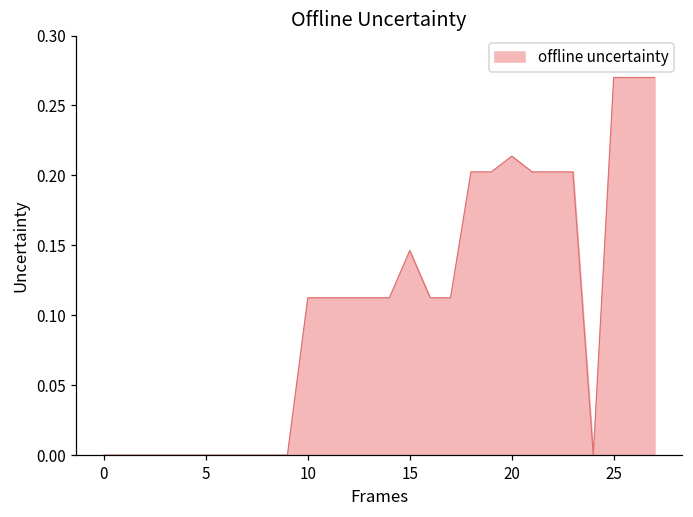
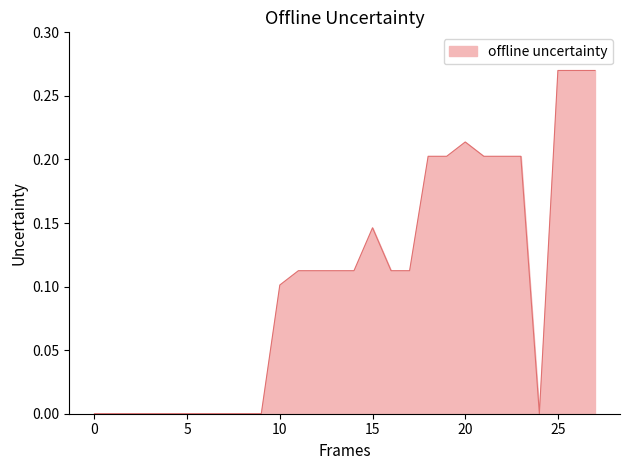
10: 0.113 -> 0.101
